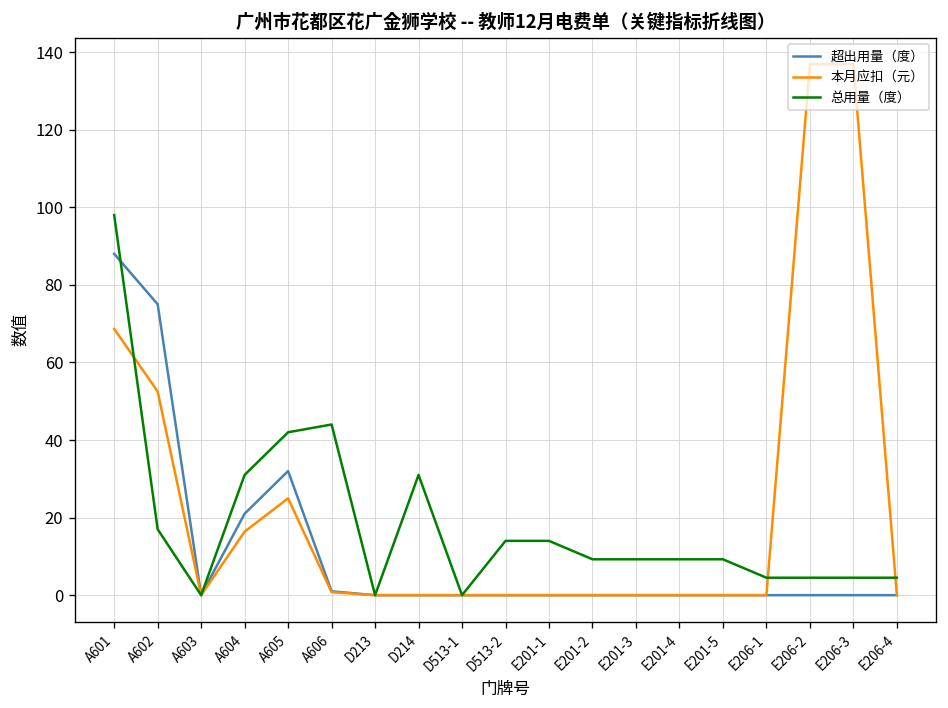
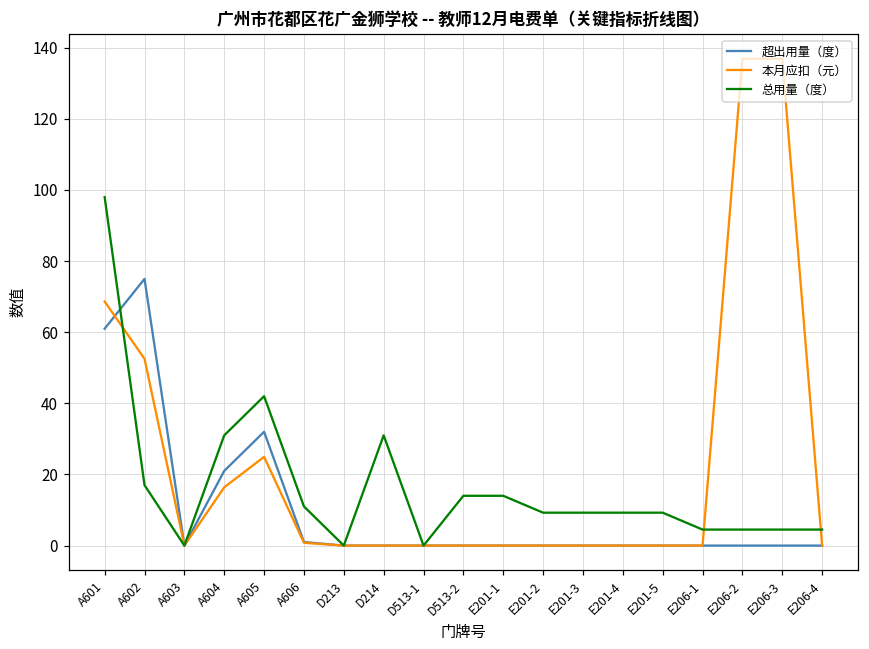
超出用量（度）, A601: 88 -> 61
总用量（度）, A606: 44 -> 11
